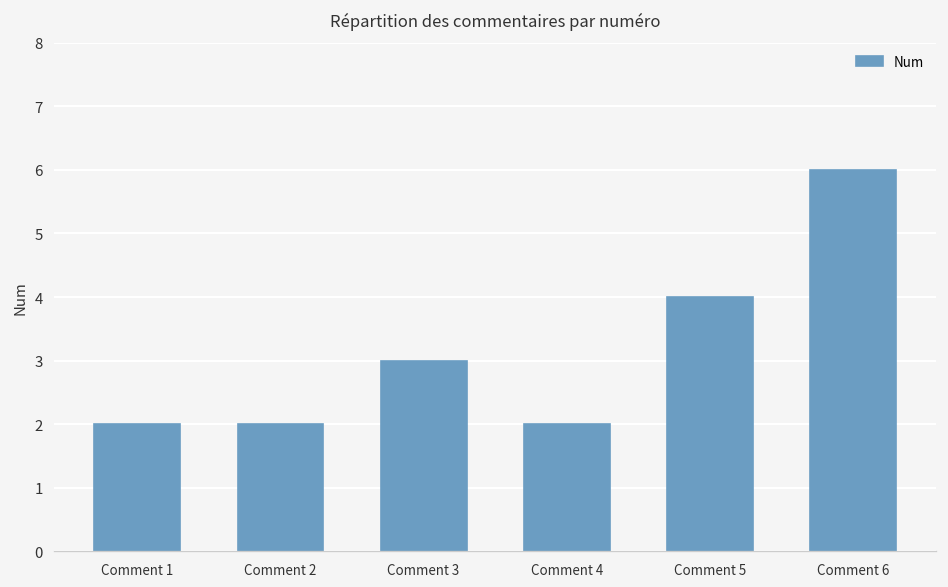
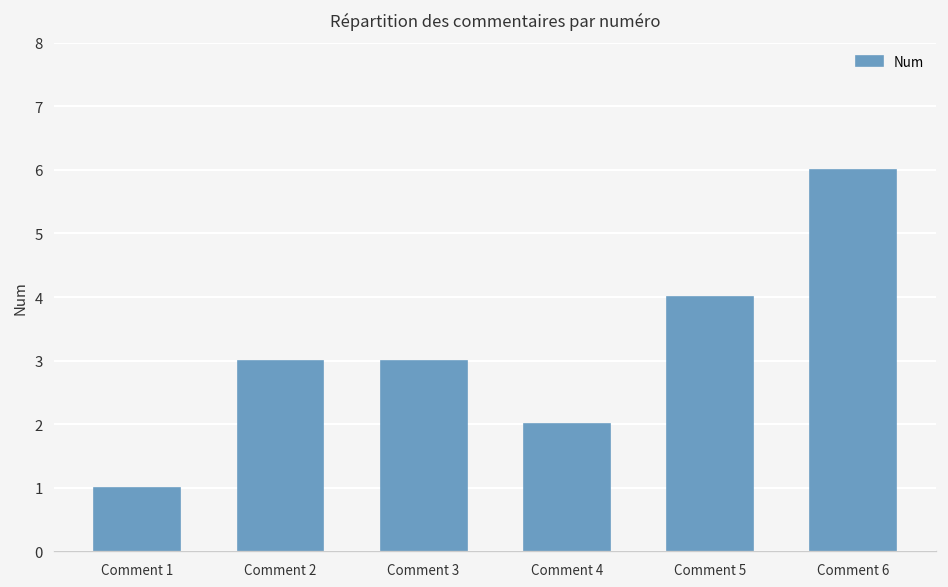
Comment 1: 2 -> 1
Comment 2: 2 -> 3
